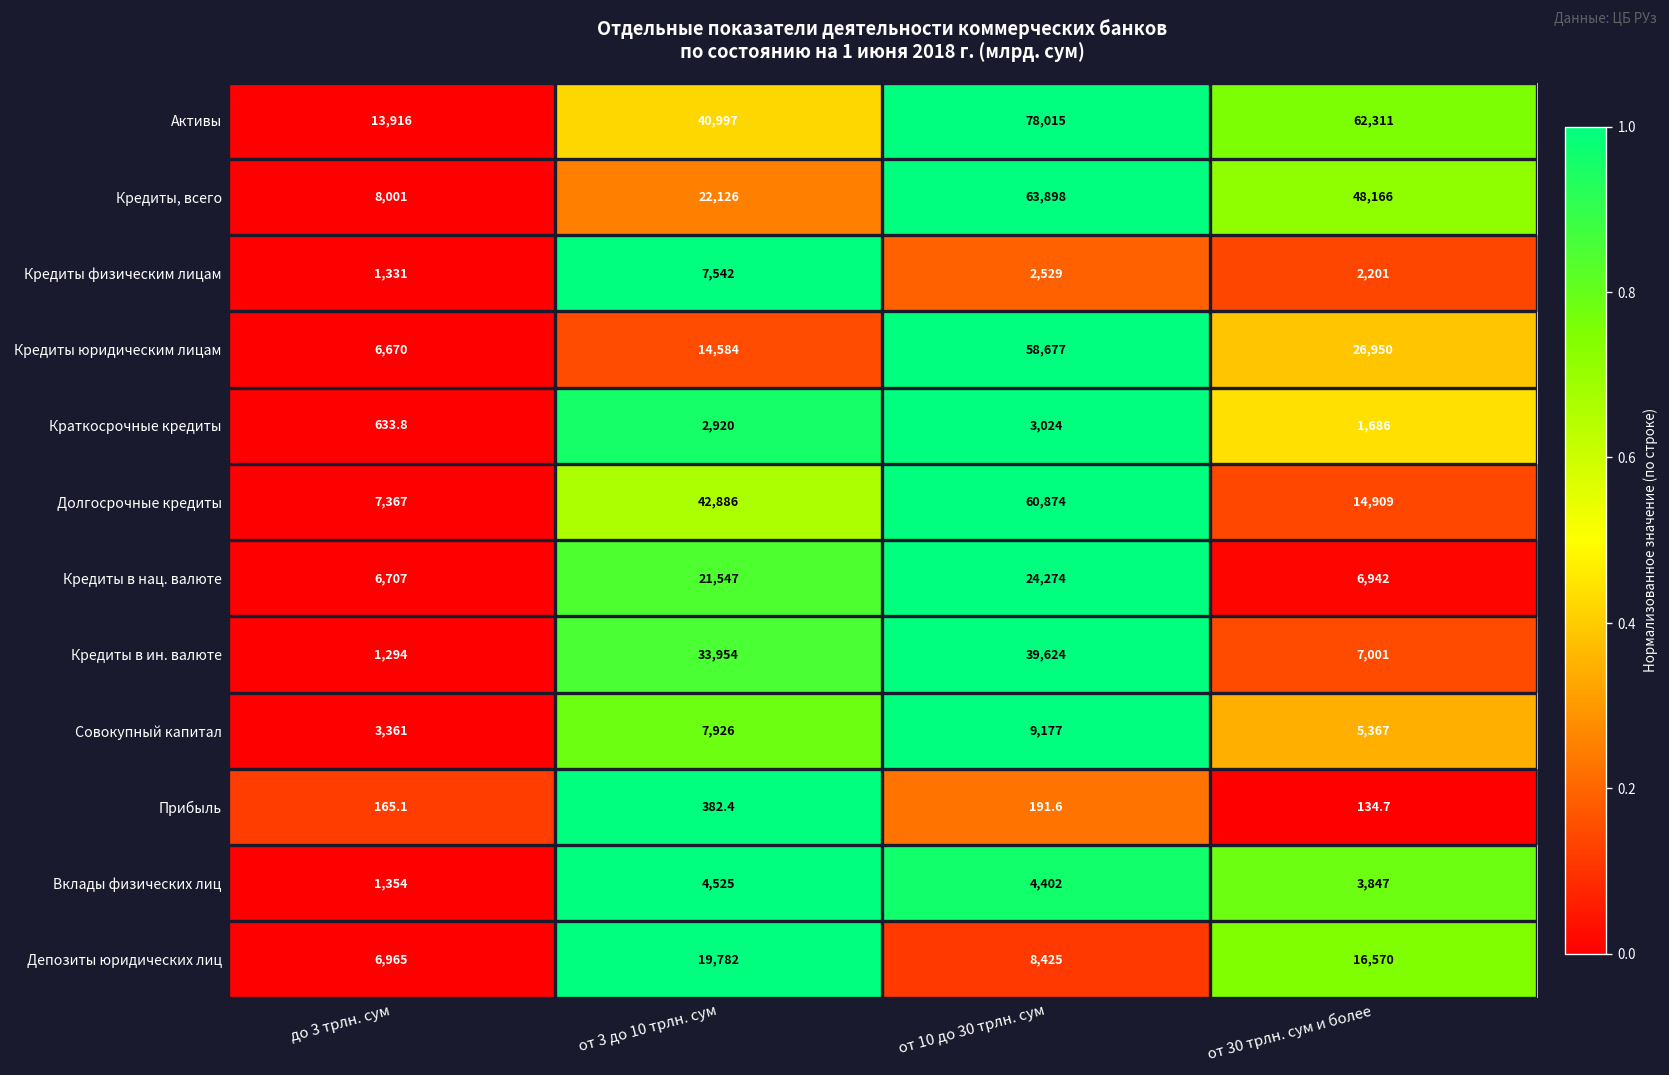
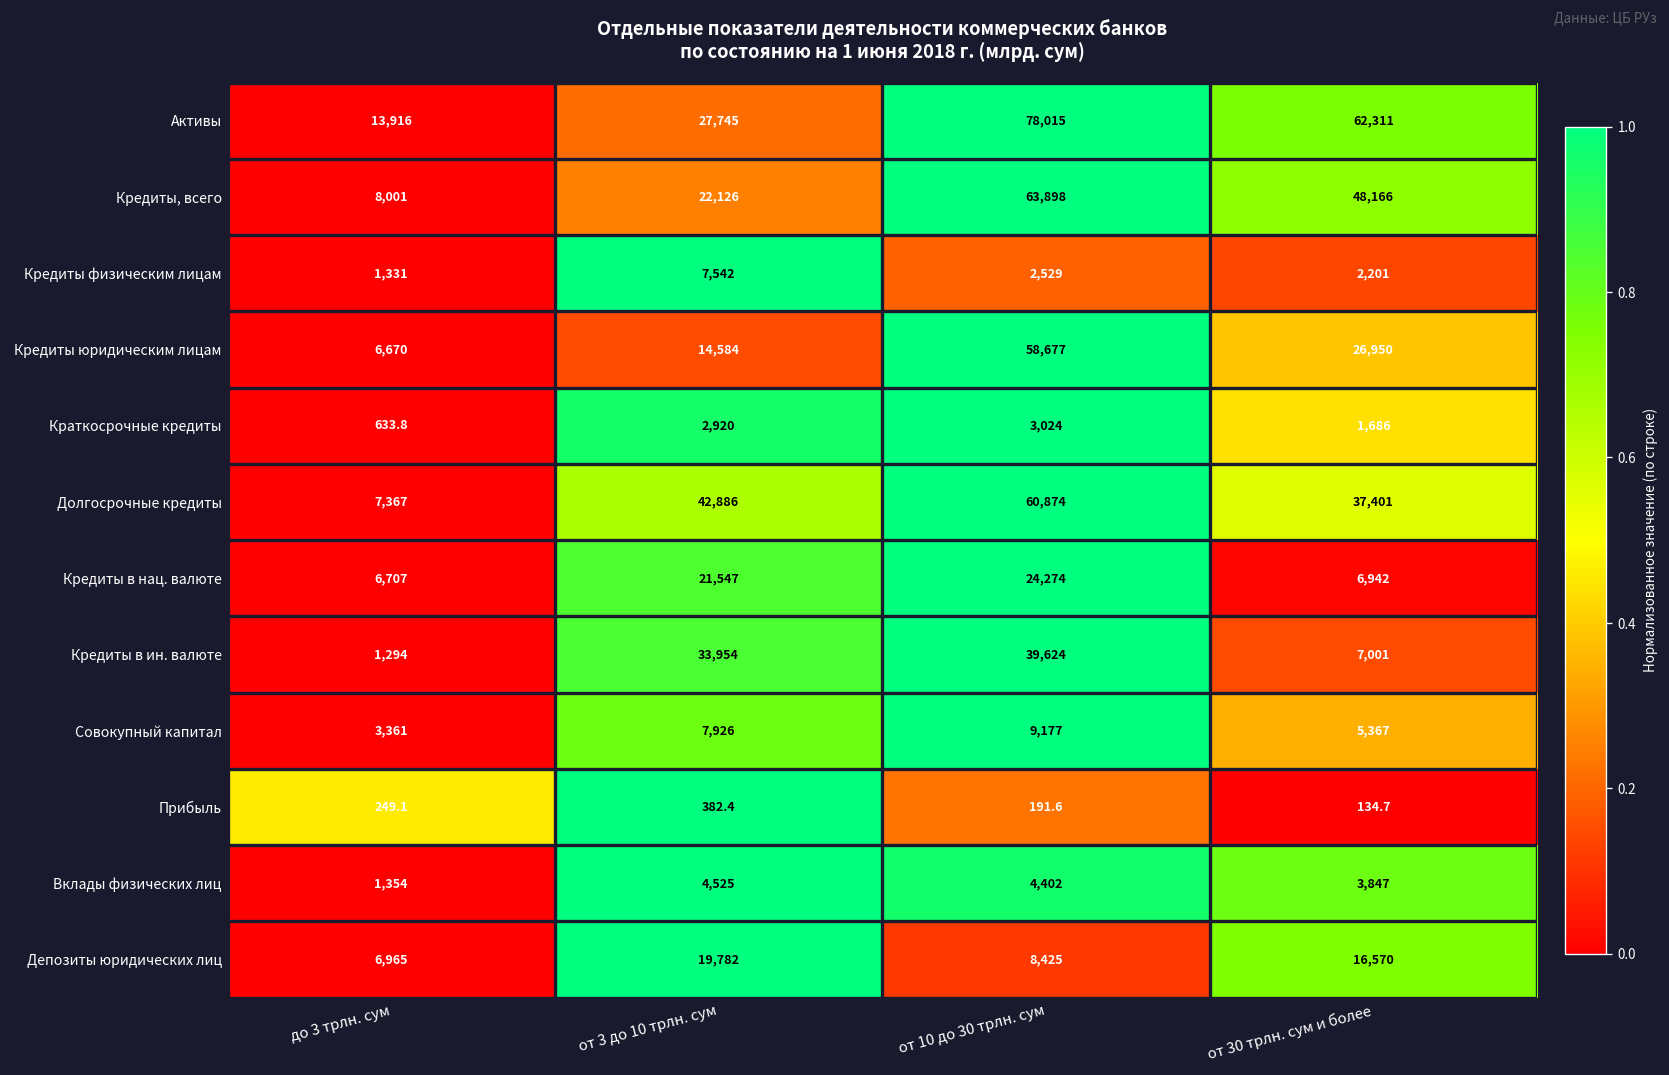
Активы, от 3 до 10 трлн. сум: 40,997 -> 27,745
Долгосрочные кредиты, от 30 трлн. сум и более: 14,909 -> 37,401
Прибыль, до 3 трлн. сум: 165.1 -> 249.1
